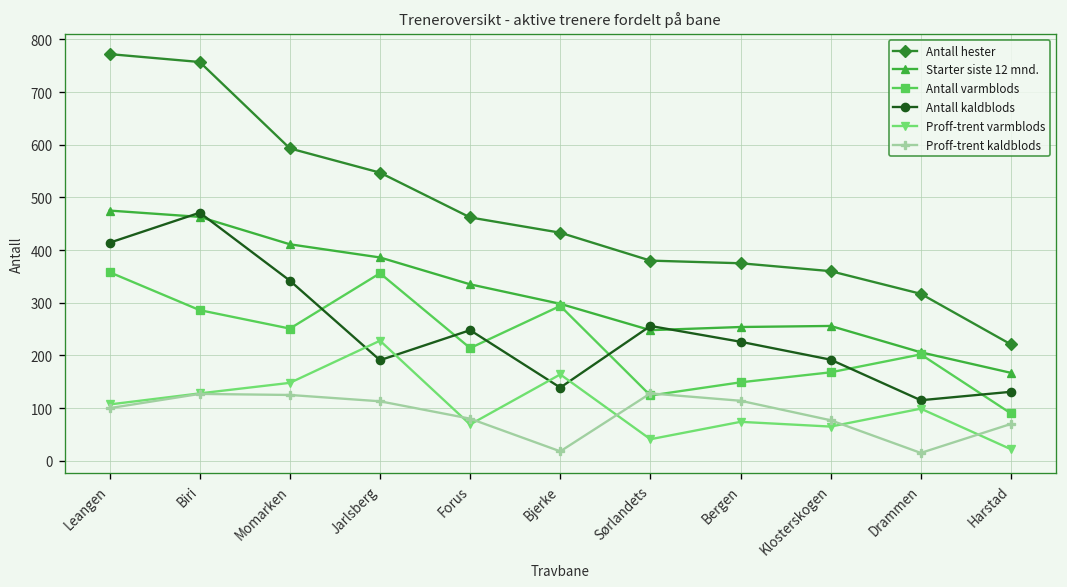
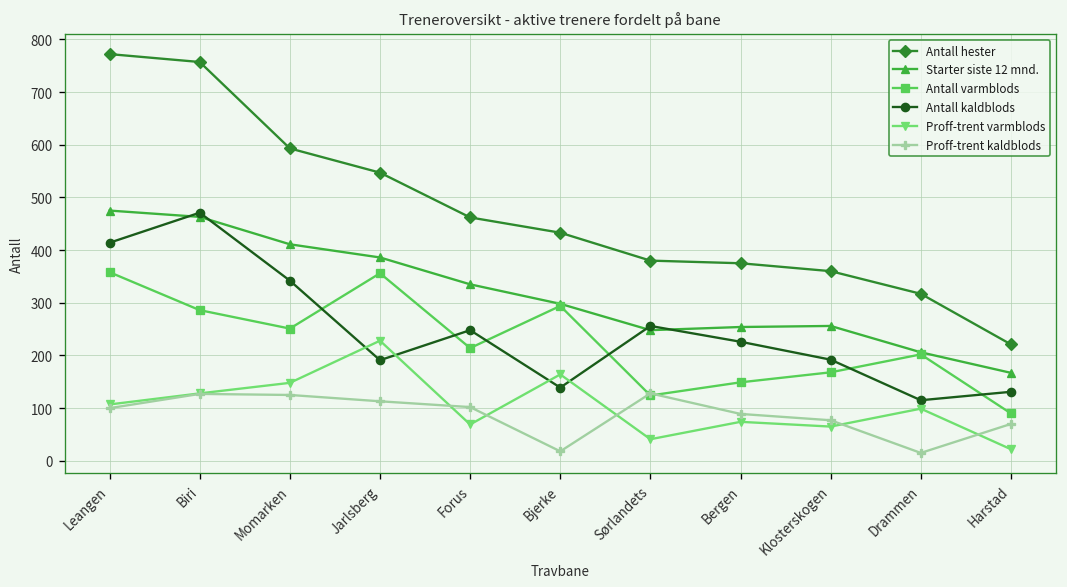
Proff-trent kaldblods, Forus: 80 -> 100
Proff-trent kaldblods, Bergen: 110 -> 90
